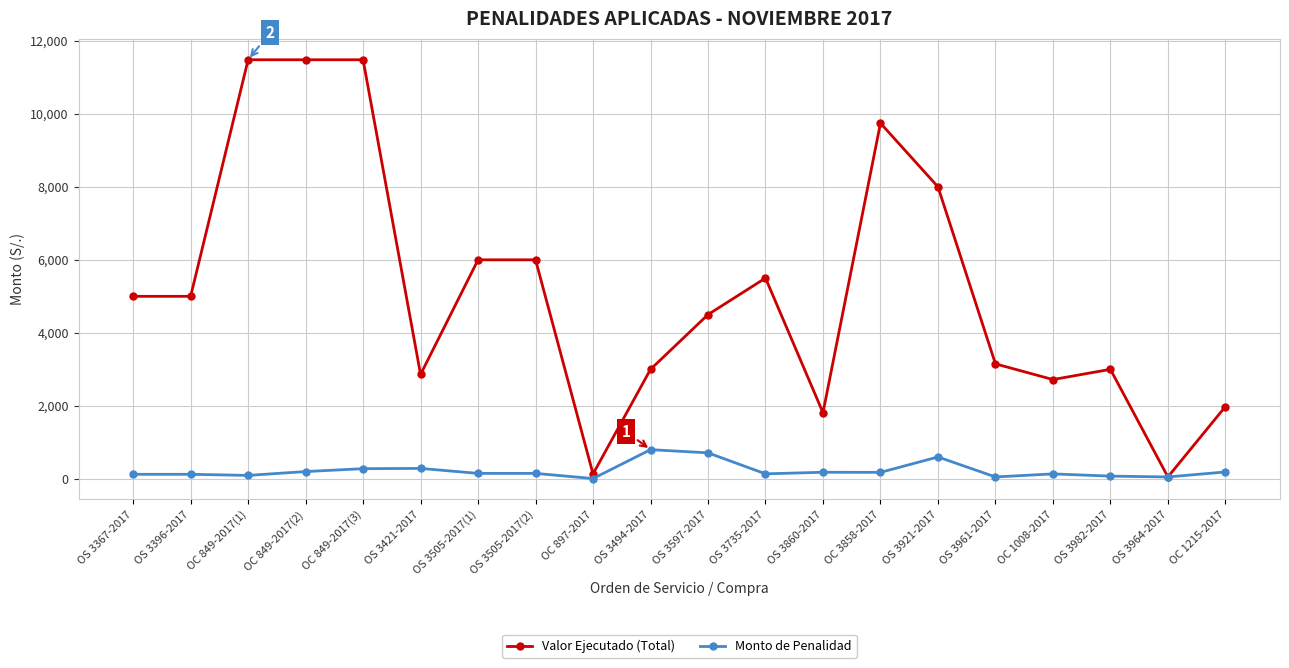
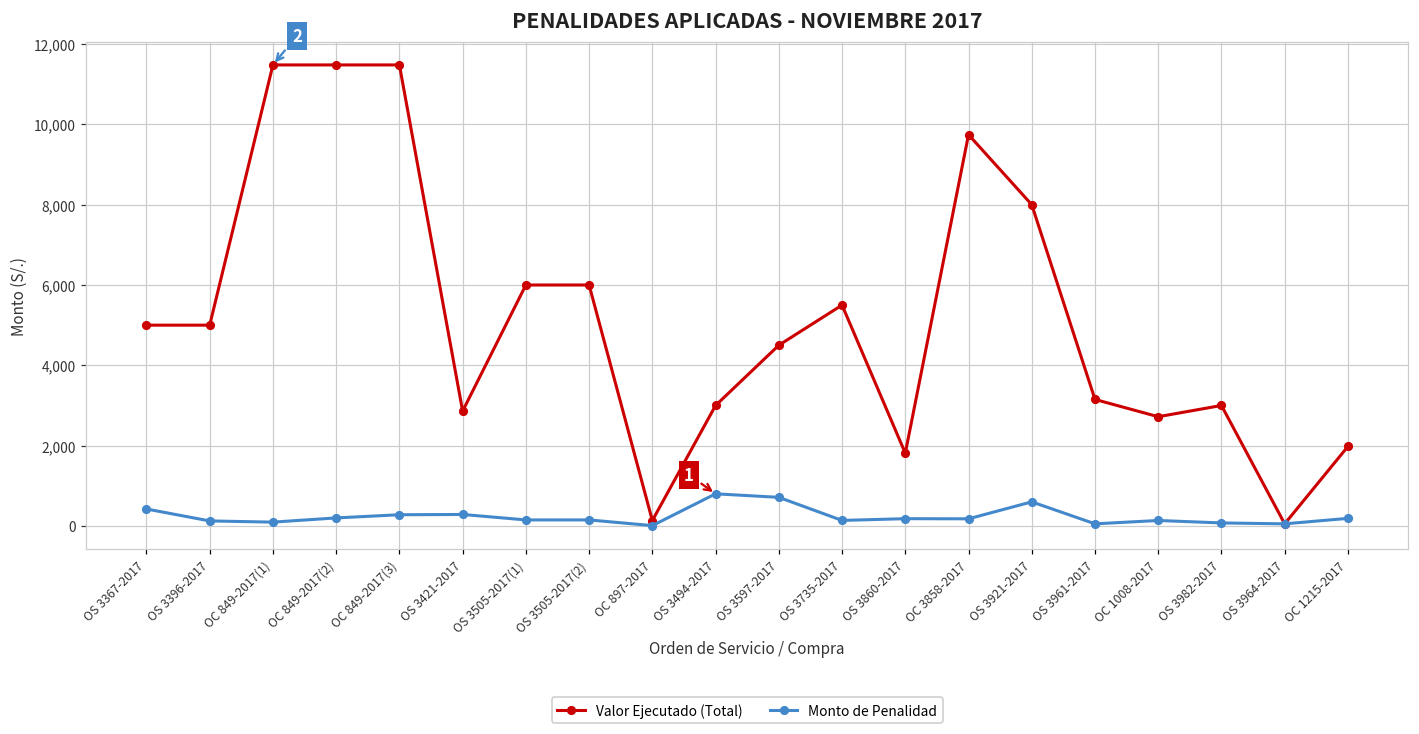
Monto de Penalidad, OS 3367-2017: 100 -> 400
